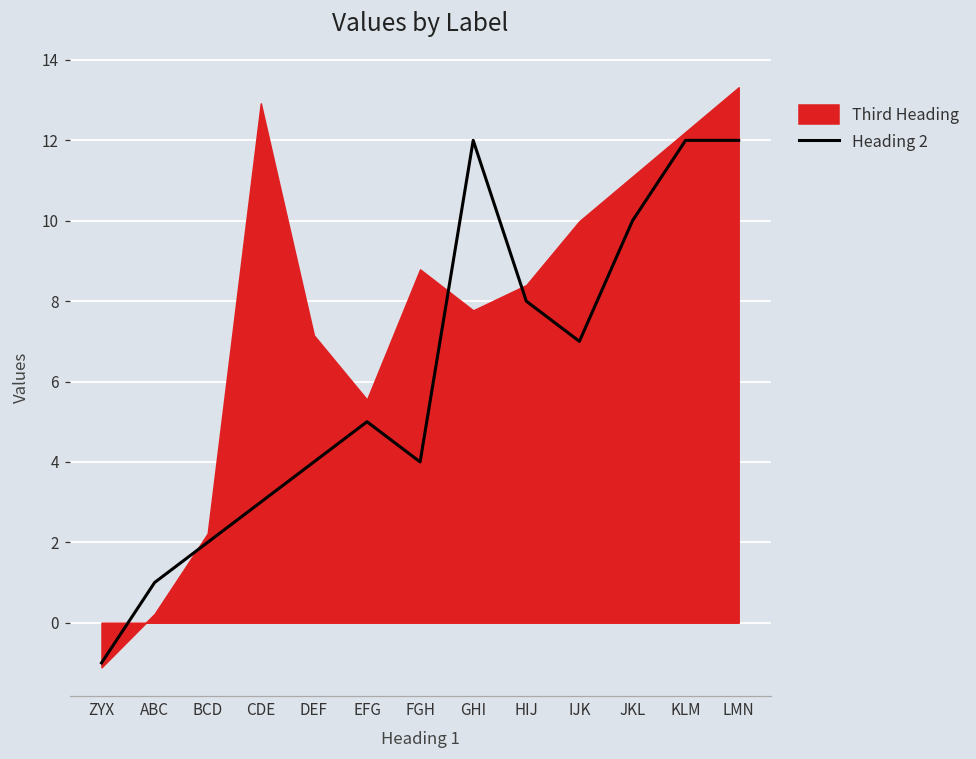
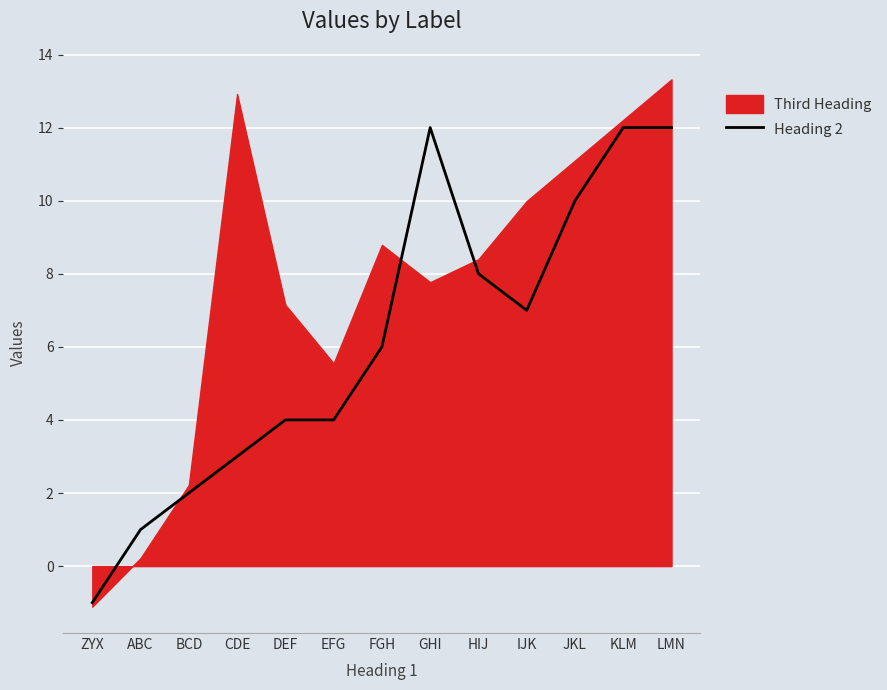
Heading 2, EFG: 5 -> 4
Heading 2, FGH: 4 -> 6
